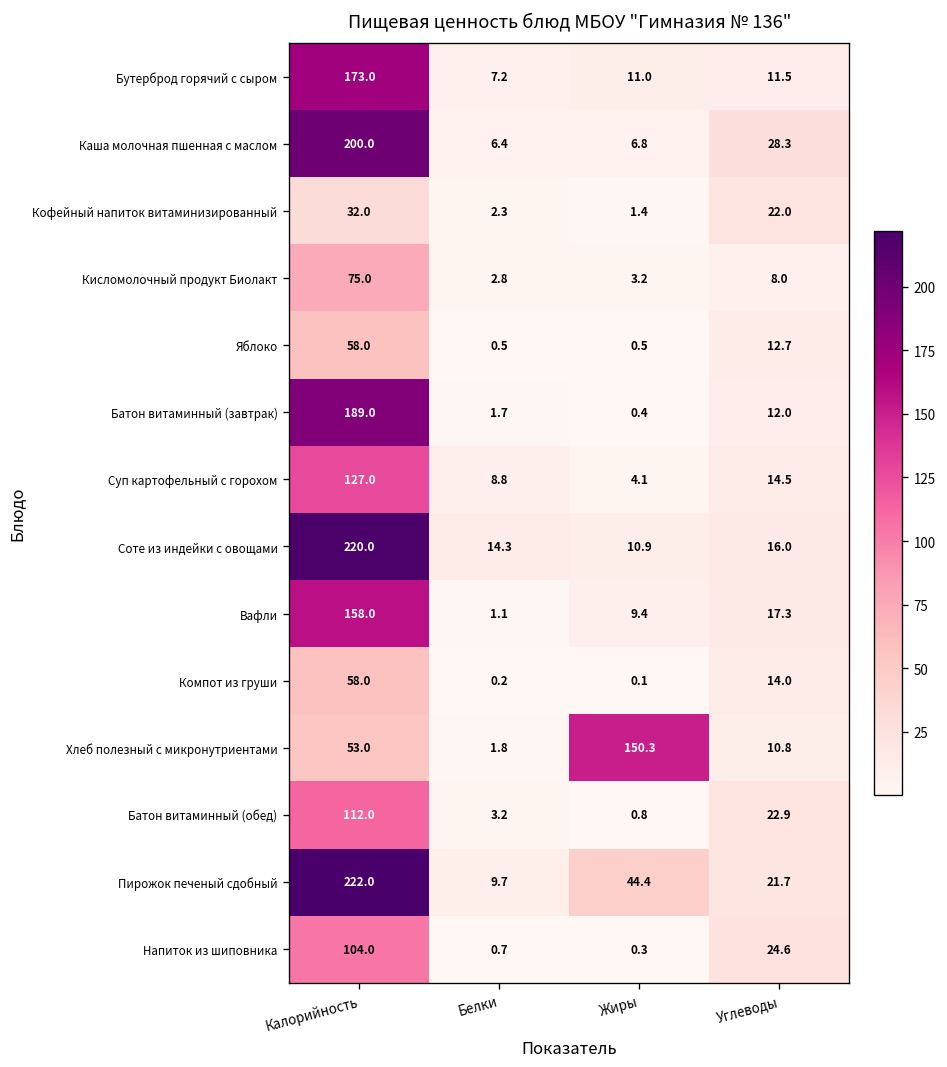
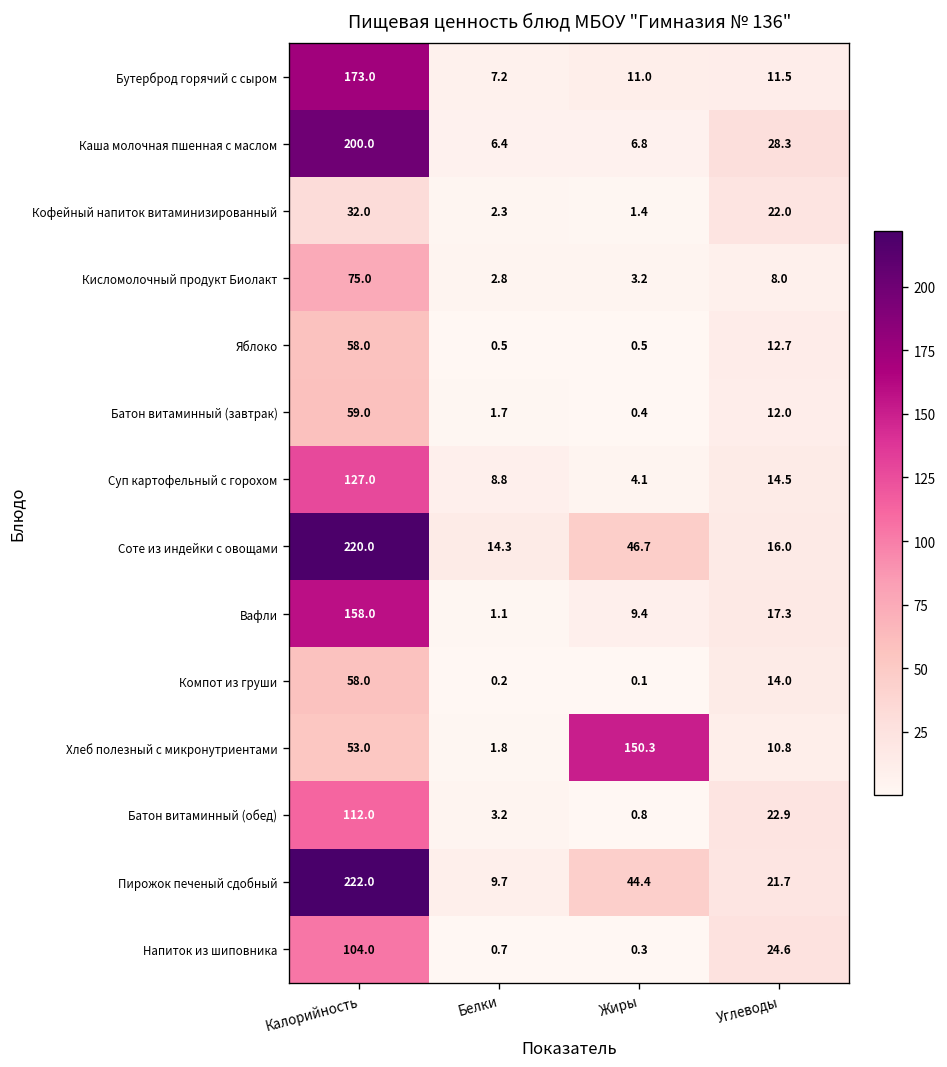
Батон витаминный (завтрак), Калорийность: 189.0 -> 59.0
Соте из индейки с овощами, Жиры: 10.9 -> 46.7
